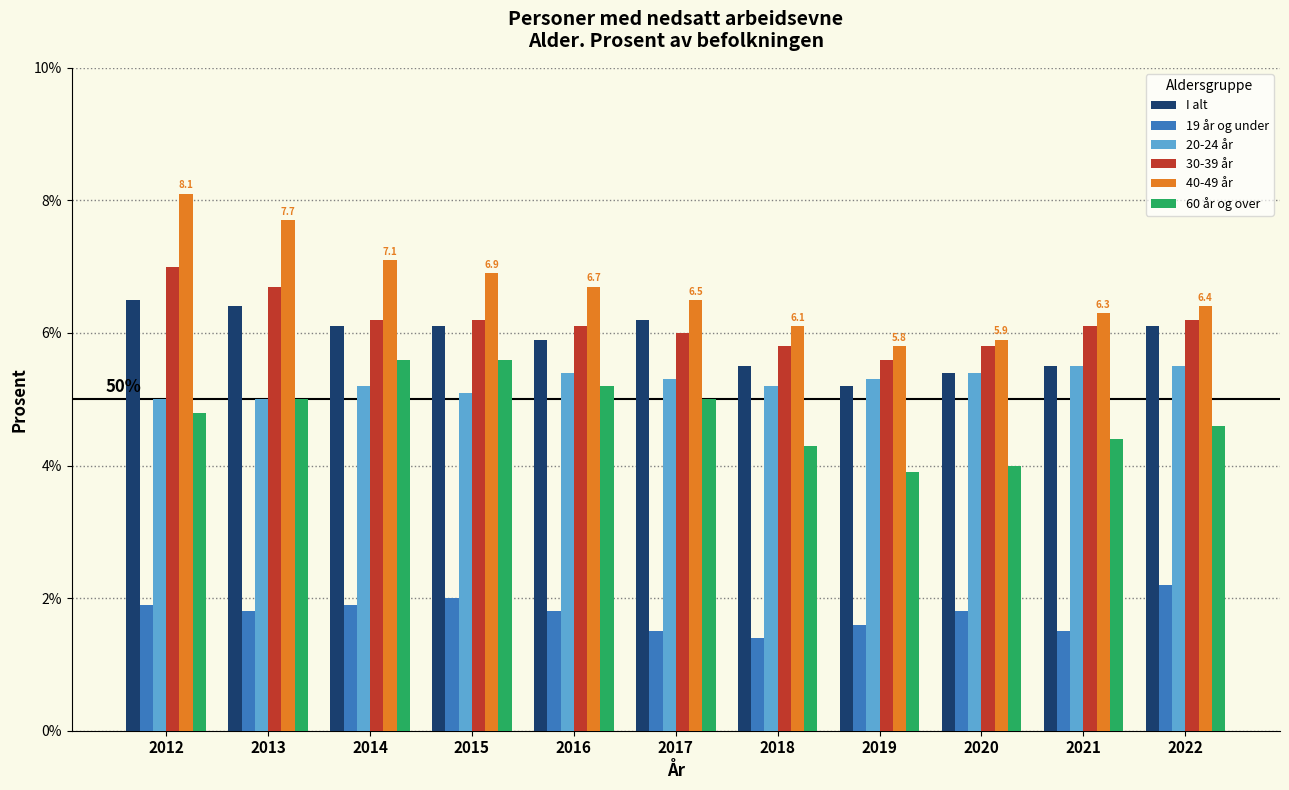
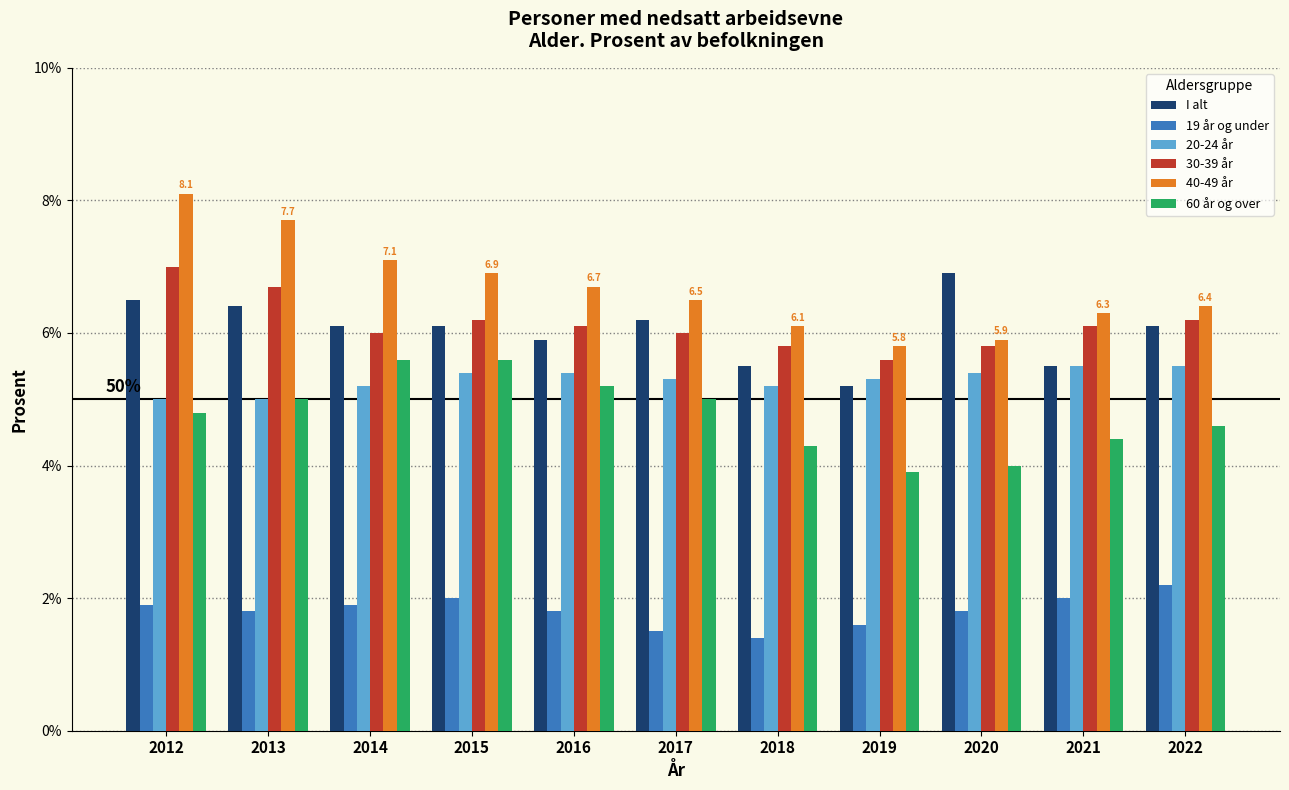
30-39 år, 2014: 6.2% -> 6.0%
20-24 år, 2015: 5.1% -> 5.4%
I alt, 2020: 5.4% -> 6.9%
19 år og under, 2021: 1.5% -> 2.0%
